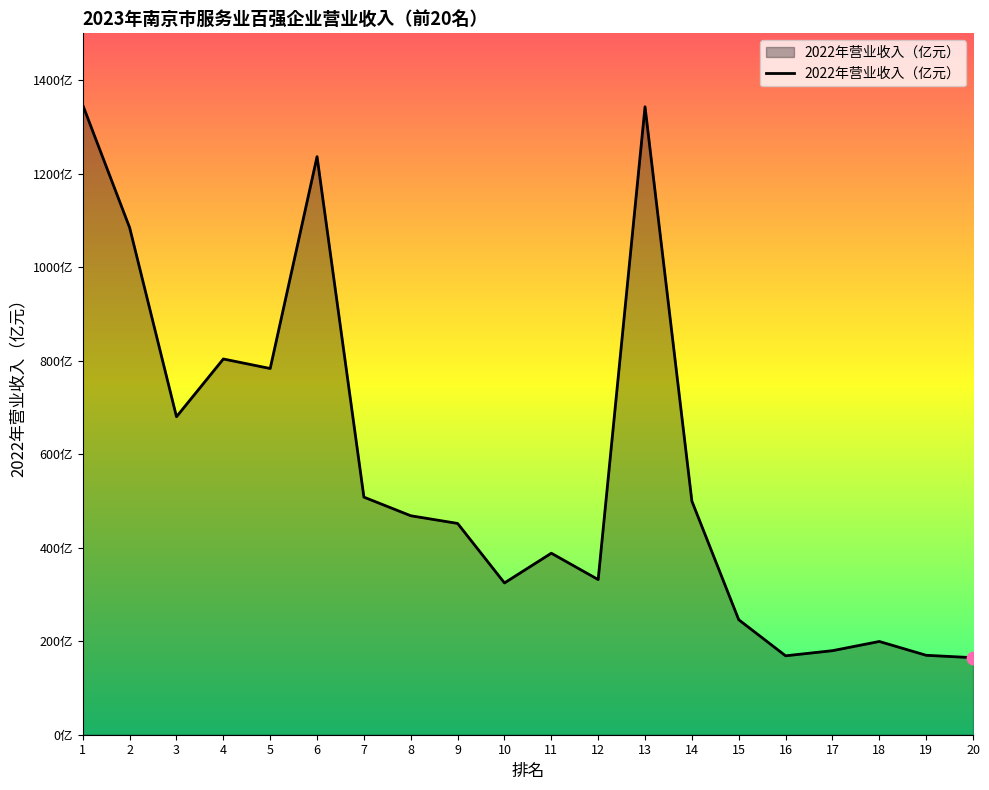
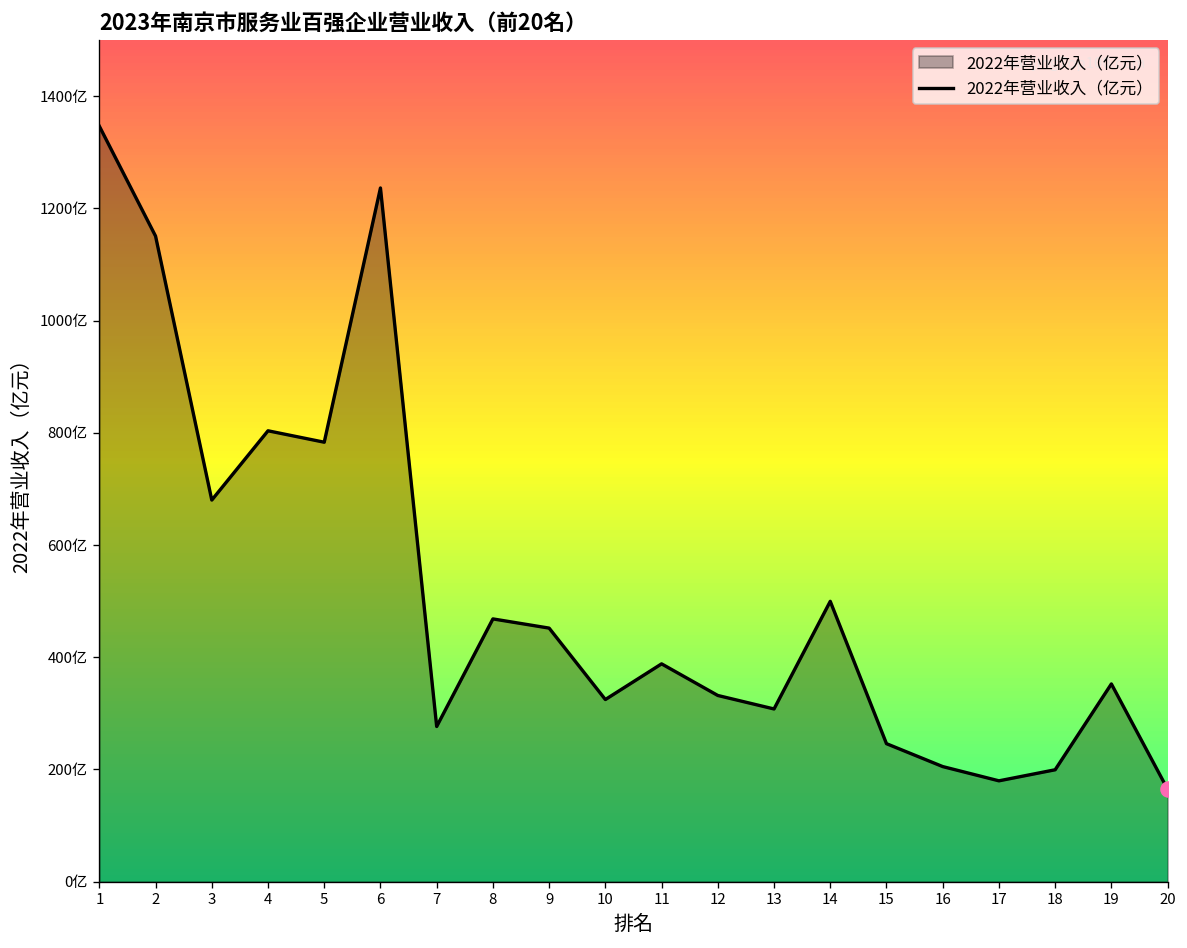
2022年营业收入（亿元）, 2: 1080亿 -> 1150亿
2022年营业收入（亿元）, 7: 510亿 -> 280亿
2022年营业收入（亿元）, 13: 1340亿 -> 310亿
2022年营业收入（亿元）, 16: 170亿 -> 210亿
2022年营业收入（亿元）, 19: 170亿 -> 350亿
